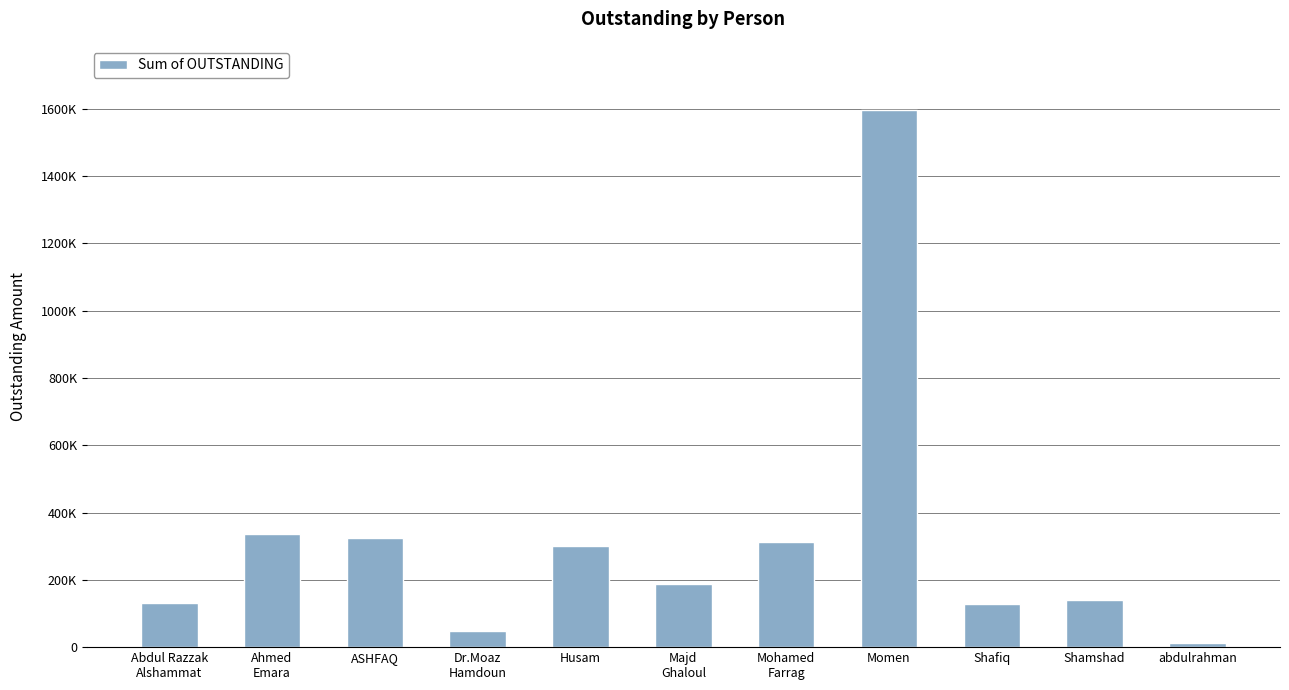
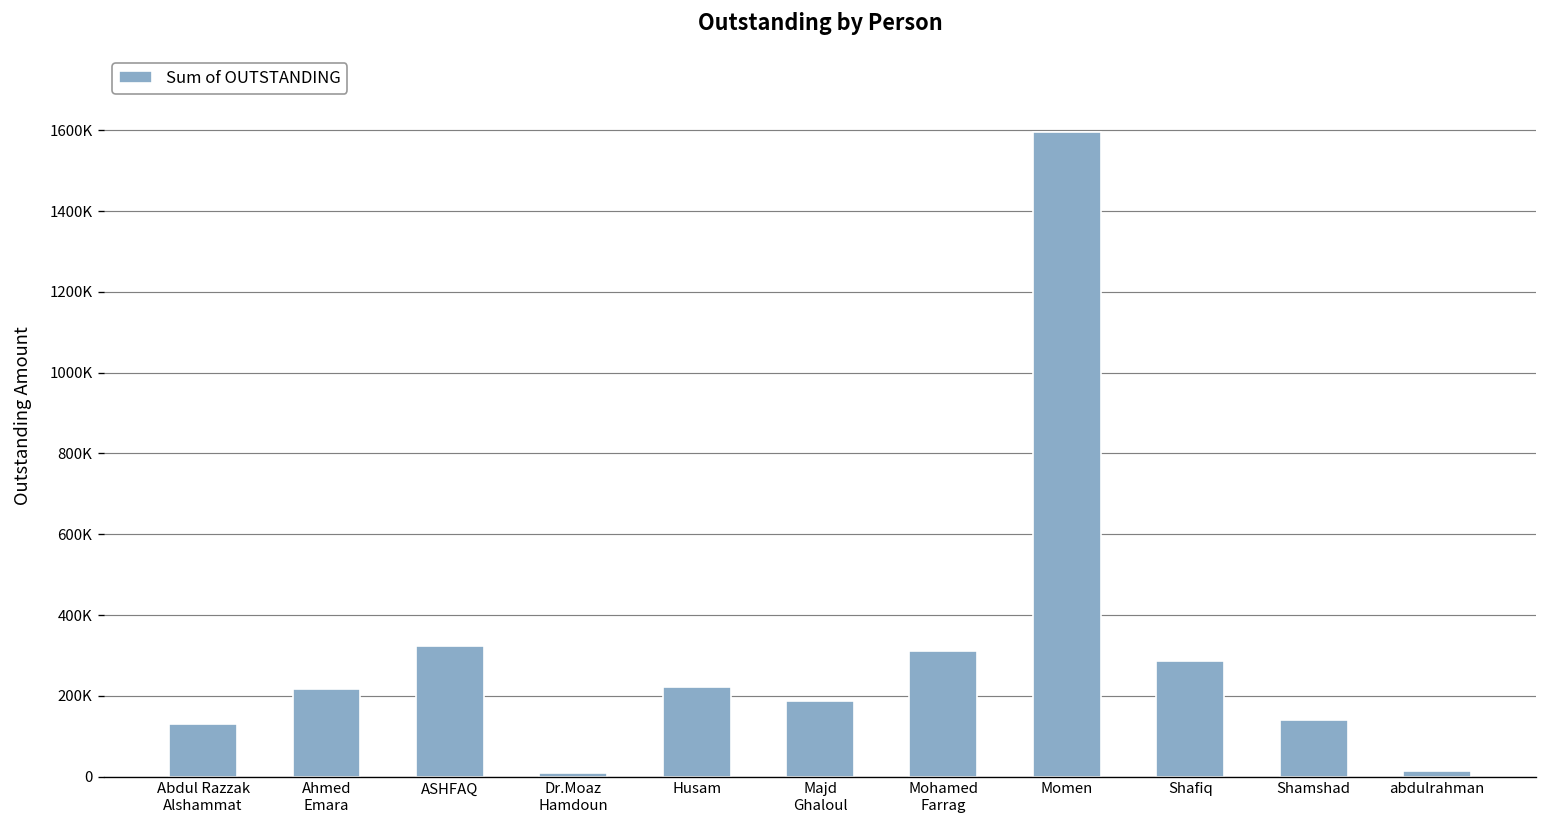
Ahmed Emara: 340000 -> 220000
Dr.Moaz Hamdoun: 50000 -> 10000
Husam: 300000 -> 220000
Shafiq: 130000 -> 290000
